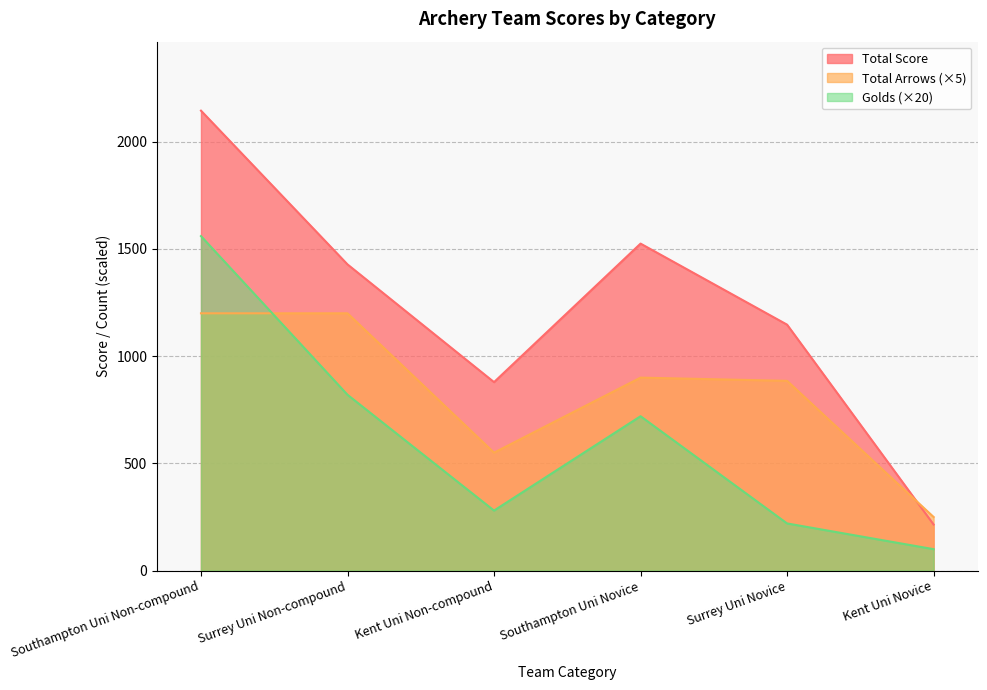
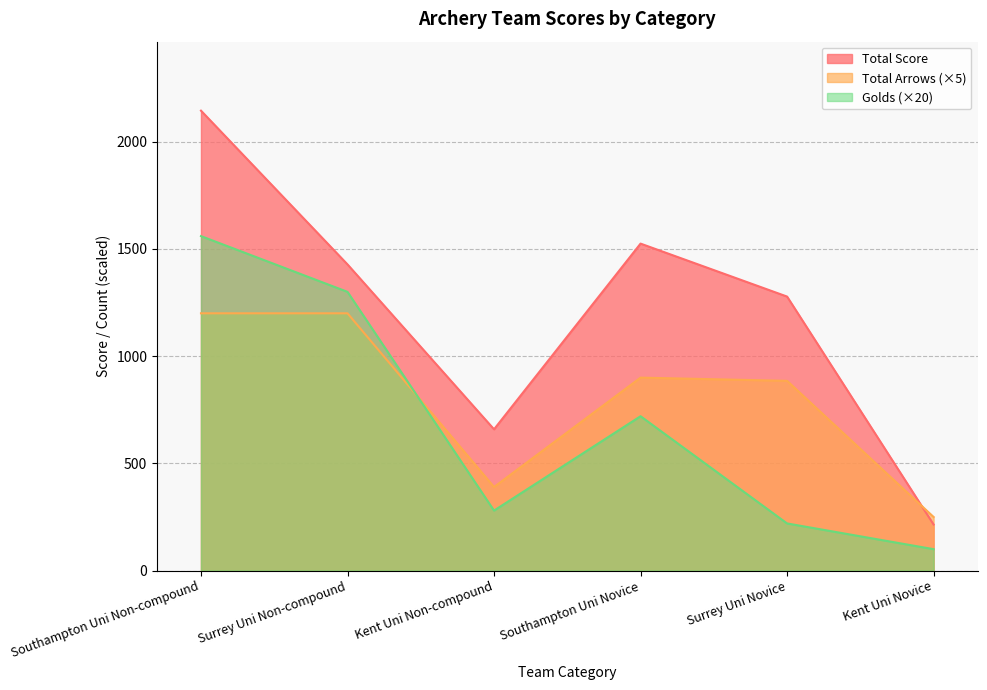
Golds (×20), Surrey Uni Non-compound: 820 -> 1300
Total Score, Kent Uni Non-compound: 880 -> 660
Total Arrows (×5), Kent Uni Non-compound: 550 -> 390
Total Score, Surrey Uni Novice: 1150 -> 1280
